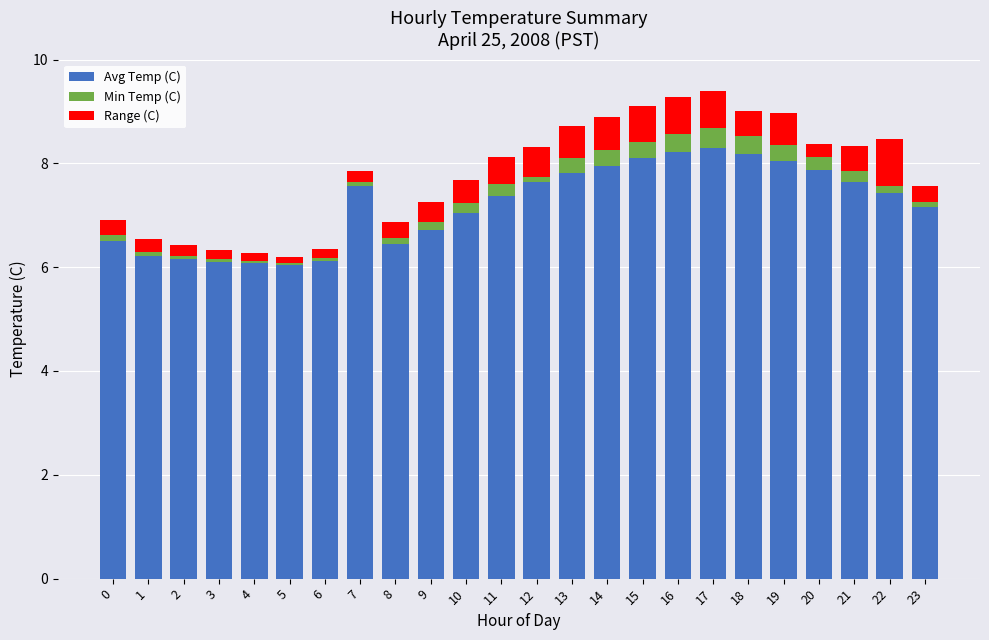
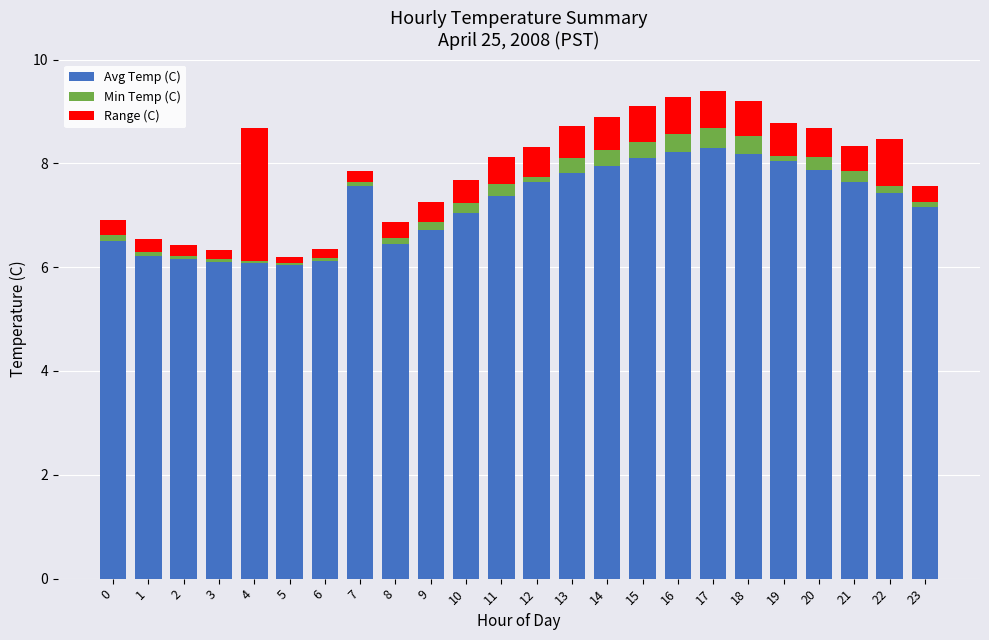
Range (C), 4: 0.2 -> 2.6
Range (C), 18: 0.5 -> 0.7
Min Temp (C), 19: 0.3 -> 0.1
Range (C), 20: 0.3 -> 0.5
